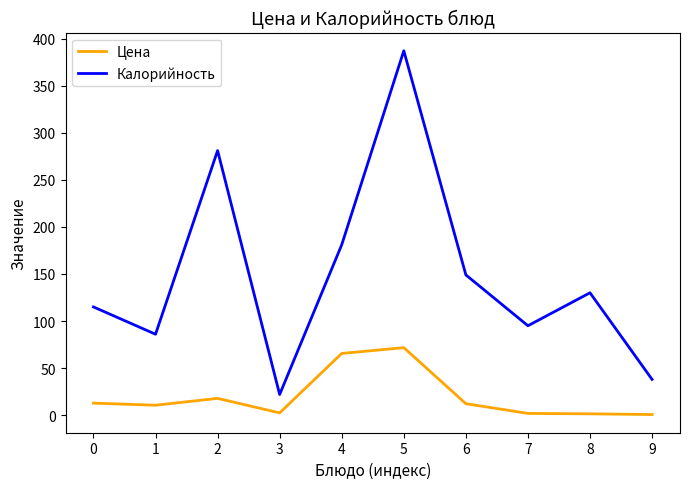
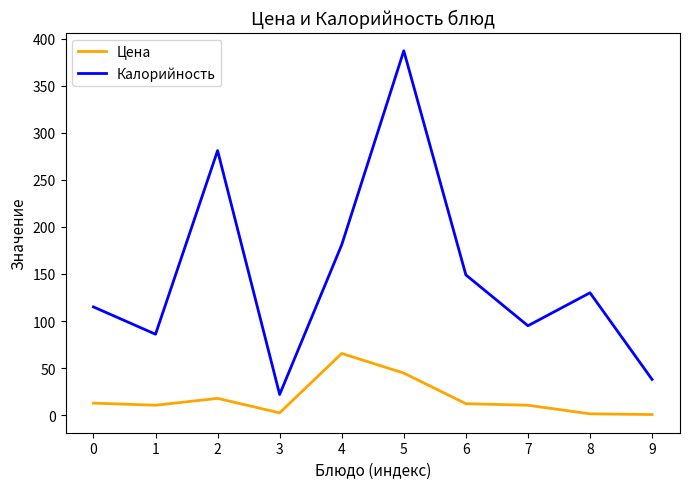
Цена, 5: 70 -> 40
Цена, 7: 0 -> 10
